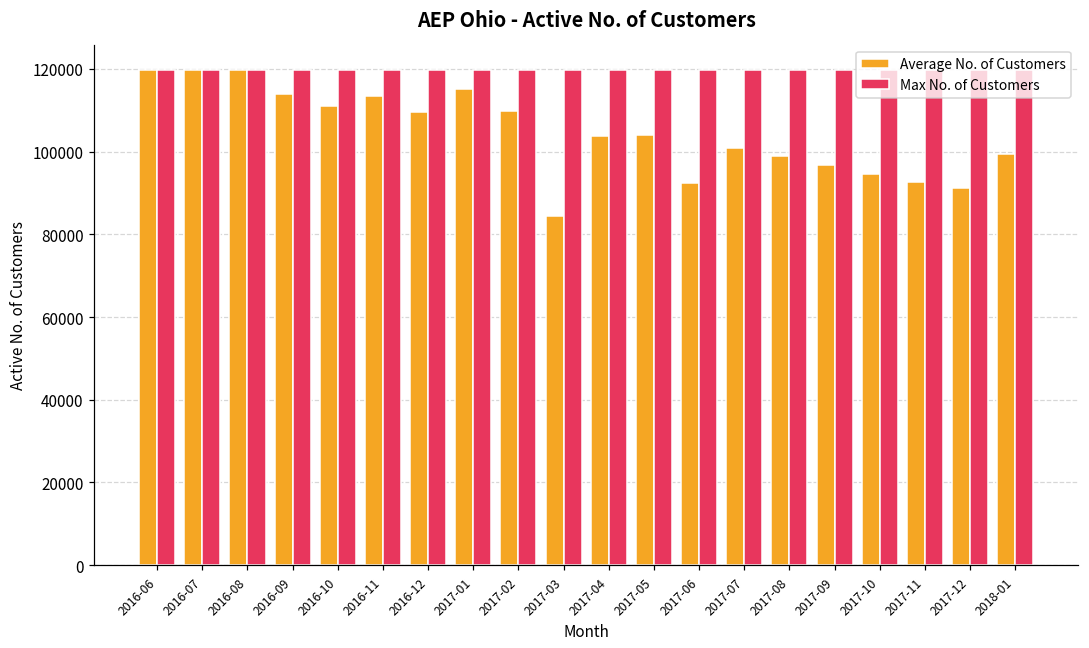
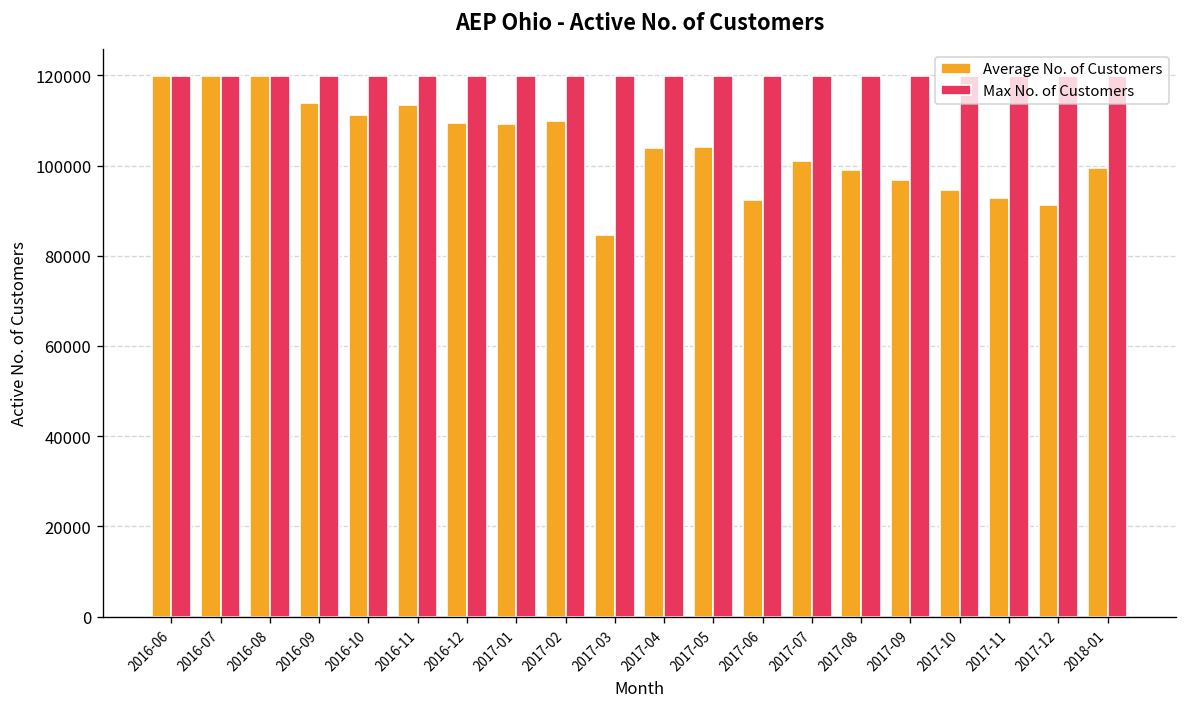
Average No. of Customers, 2017-01: 115000 -> 109000
